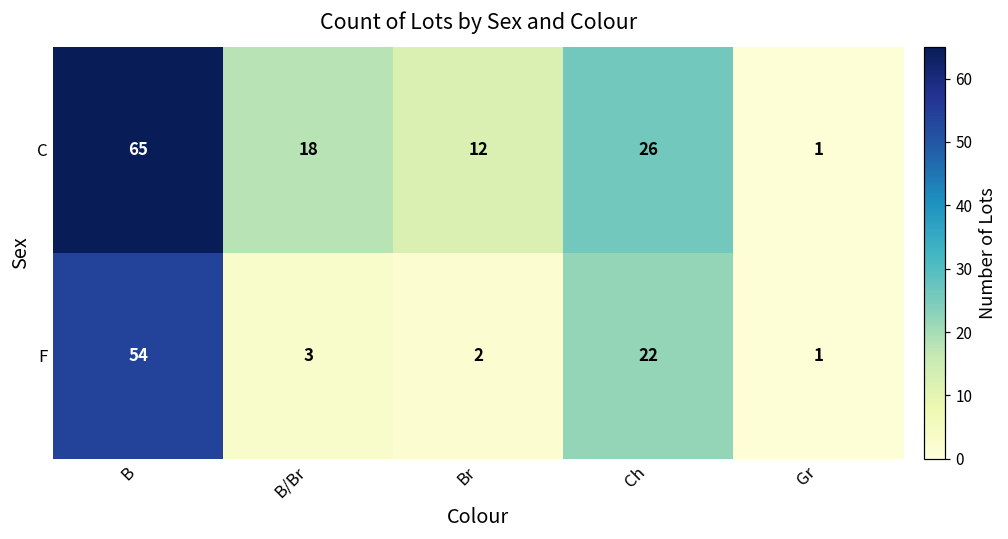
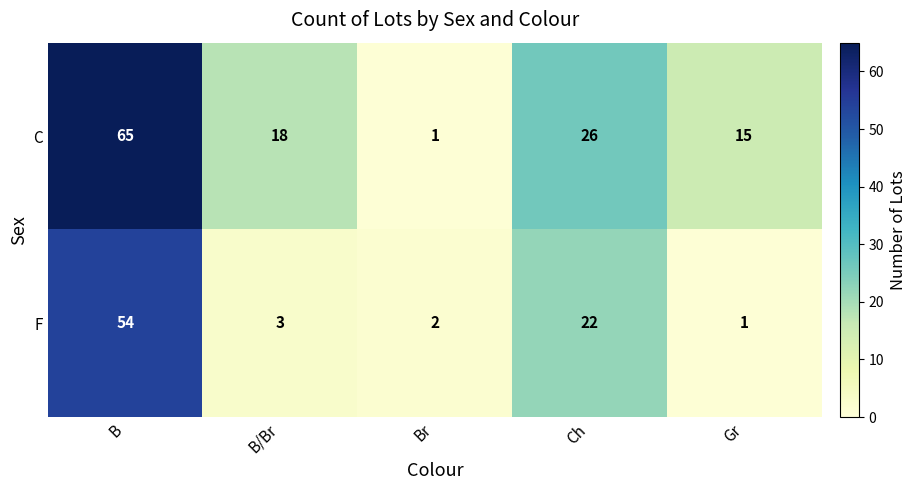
C, Br: 12 -> 1
C, Gr: 1 -> 15
